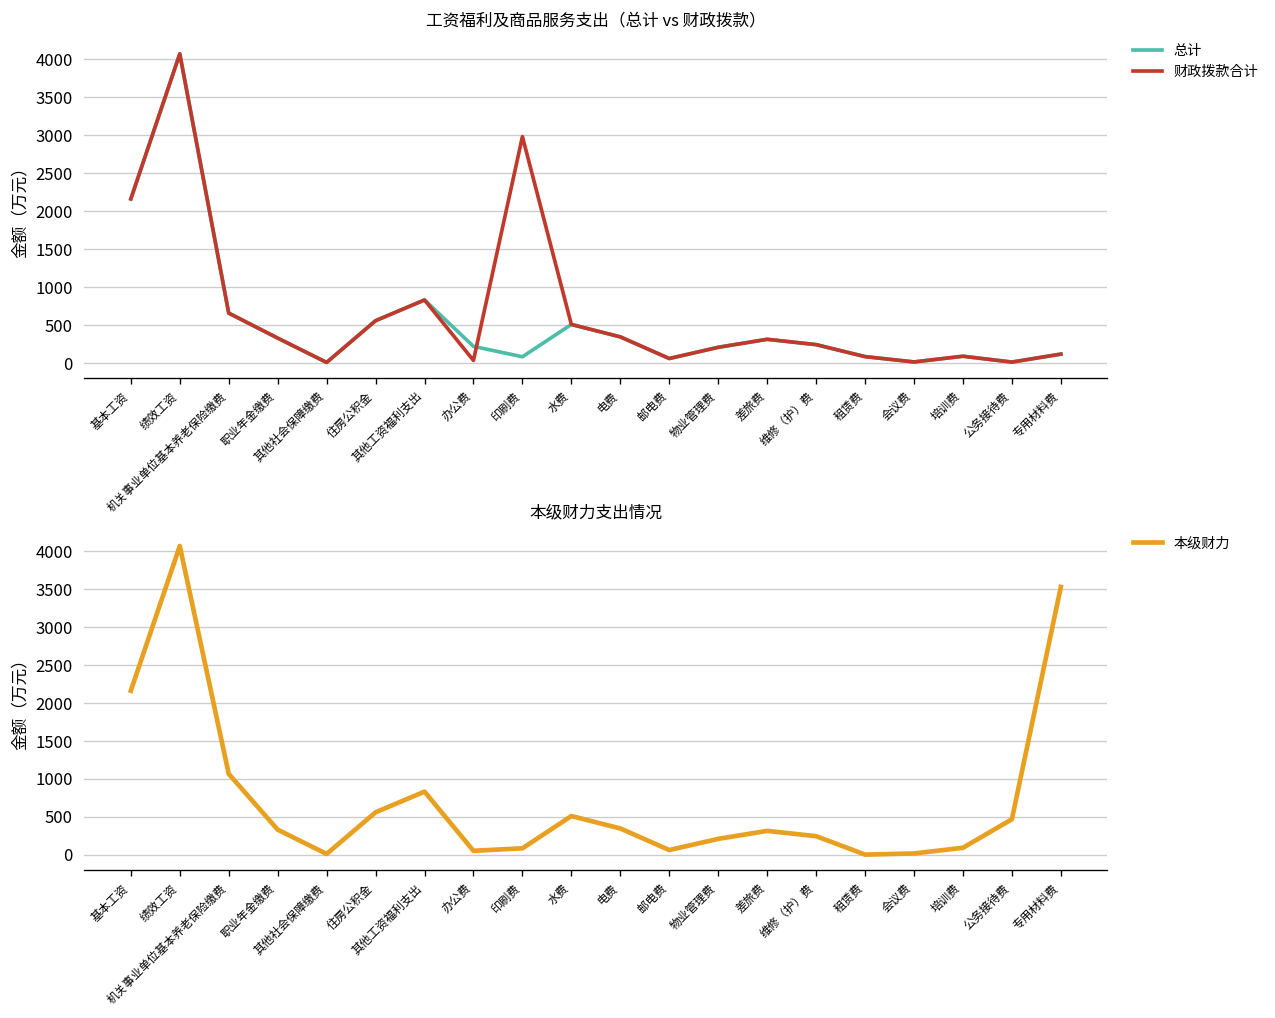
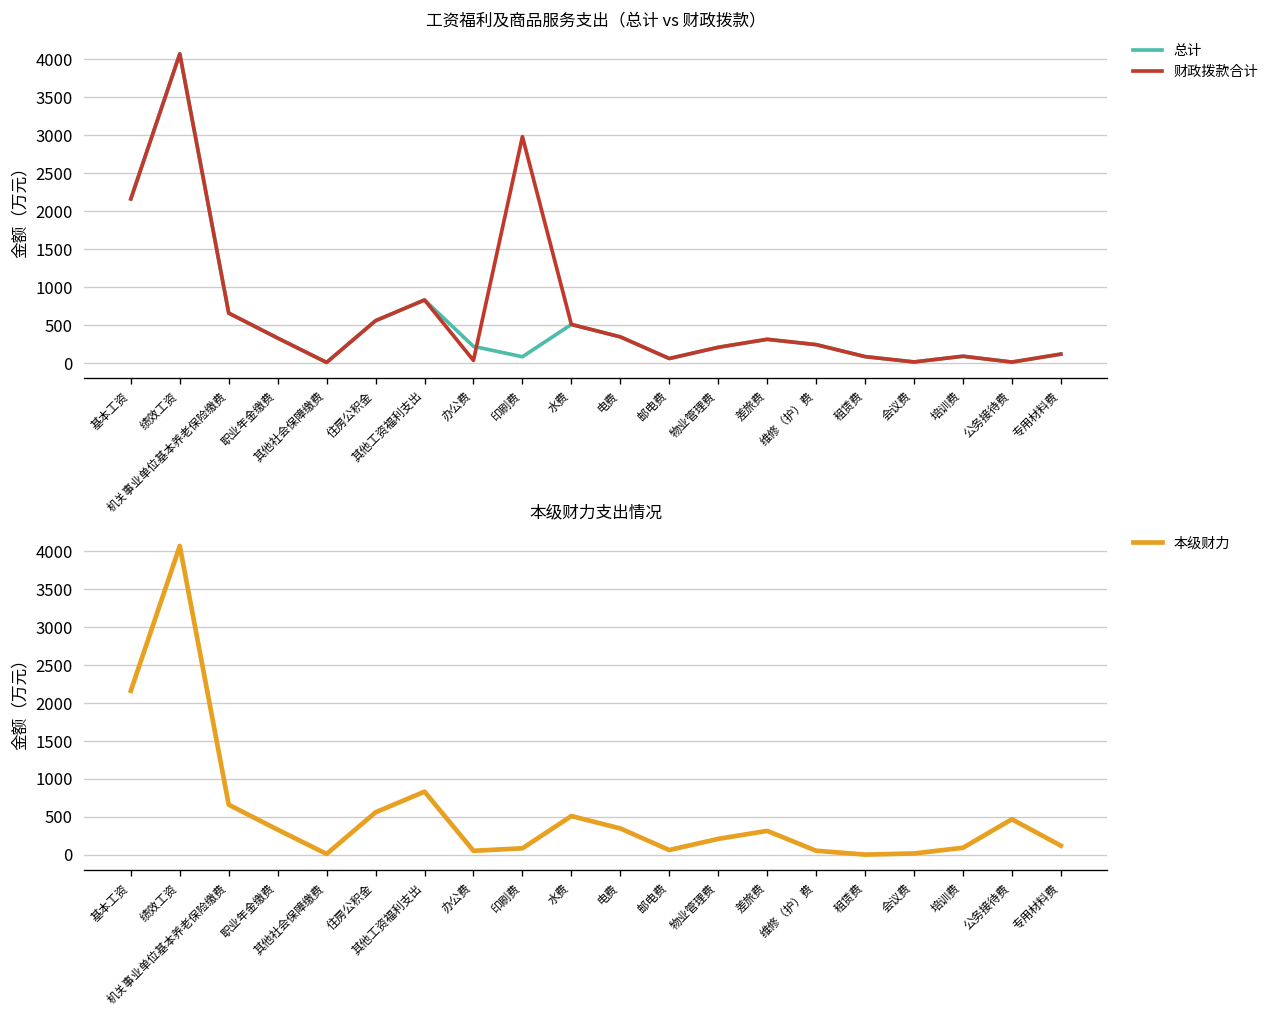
本级财力支出情况, 机关事业单位基本养老保险缴费: 1100 -> 700
本级财力支出情况, 维修（护）费: 200 -> 100
本级财力支出情况, 专用材料费: 3500 -> 100
